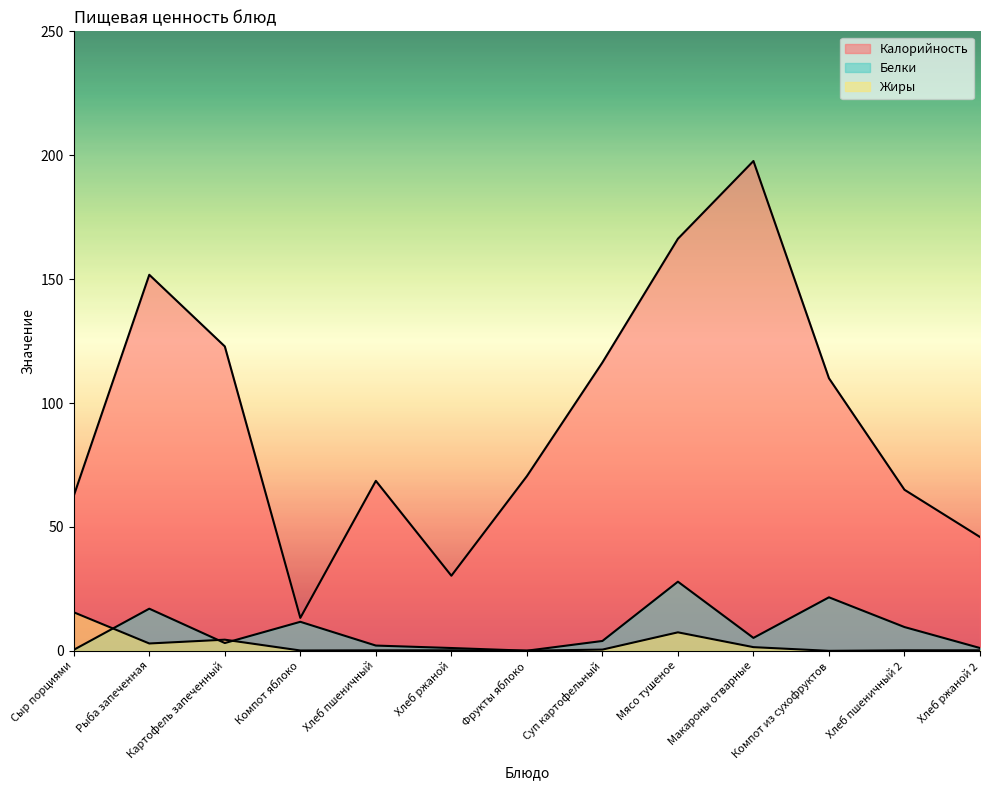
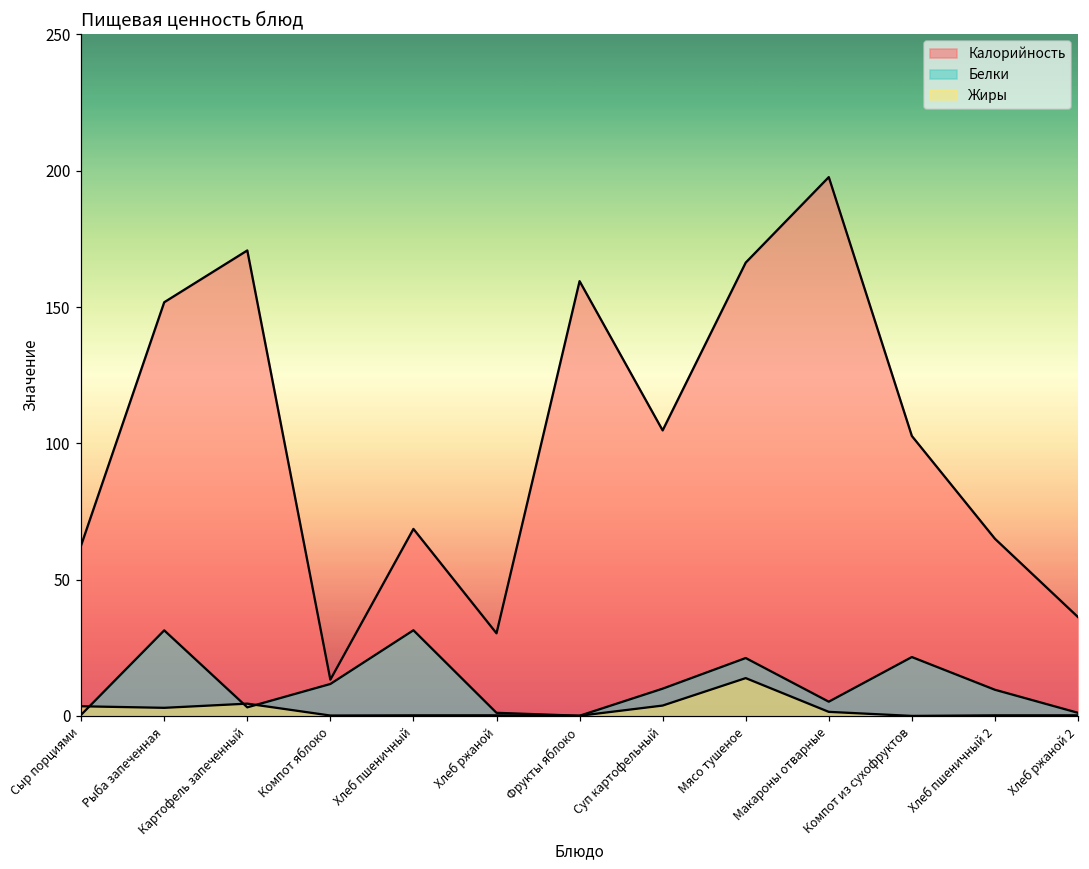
Жиры, Сыр порциями: 16 -> 4
Белки, Рыба запеченная: 17 -> 31
Калорийность, Картофель запеченный: 123 -> 171
Белки, Хлеб пшеничный: 2 -> 31
Калорийность, Фрукты яблоко: 71 -> 160
Калорийность, Суп картофельный: 116 -> 105
Белки, Суп картофельный: 4 -> 10
Жиры, Суп картофельный: 1 -> 4
Белки, Мясо тушеное: 28 -> 21
Жиры, Мясо тушеное: 7 -> 14
Калорийность, Компот из сухофруктов: 110 -> 103
Калорийность, Хлеб ржаной 2: 46 -> 36
